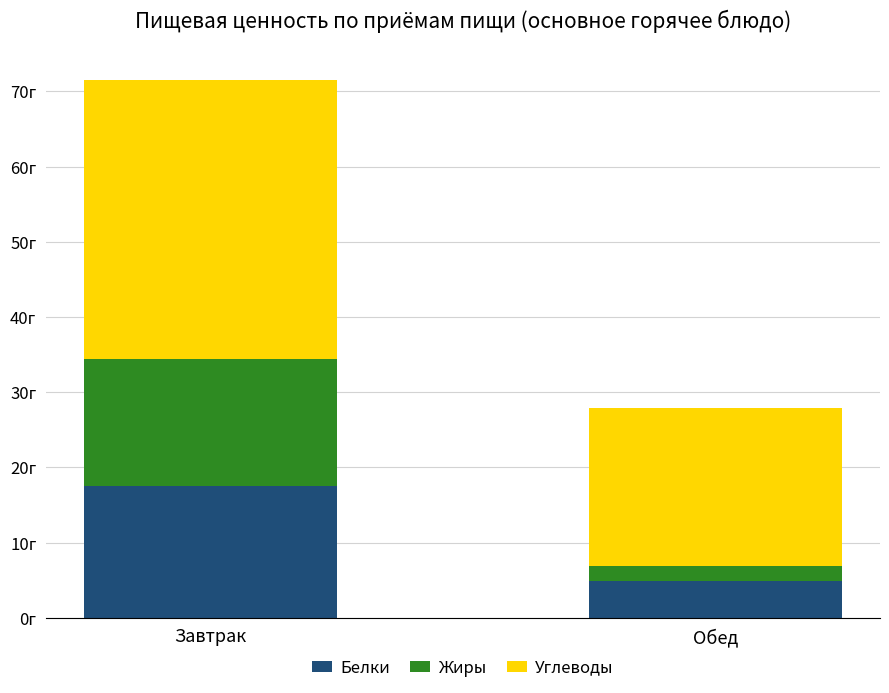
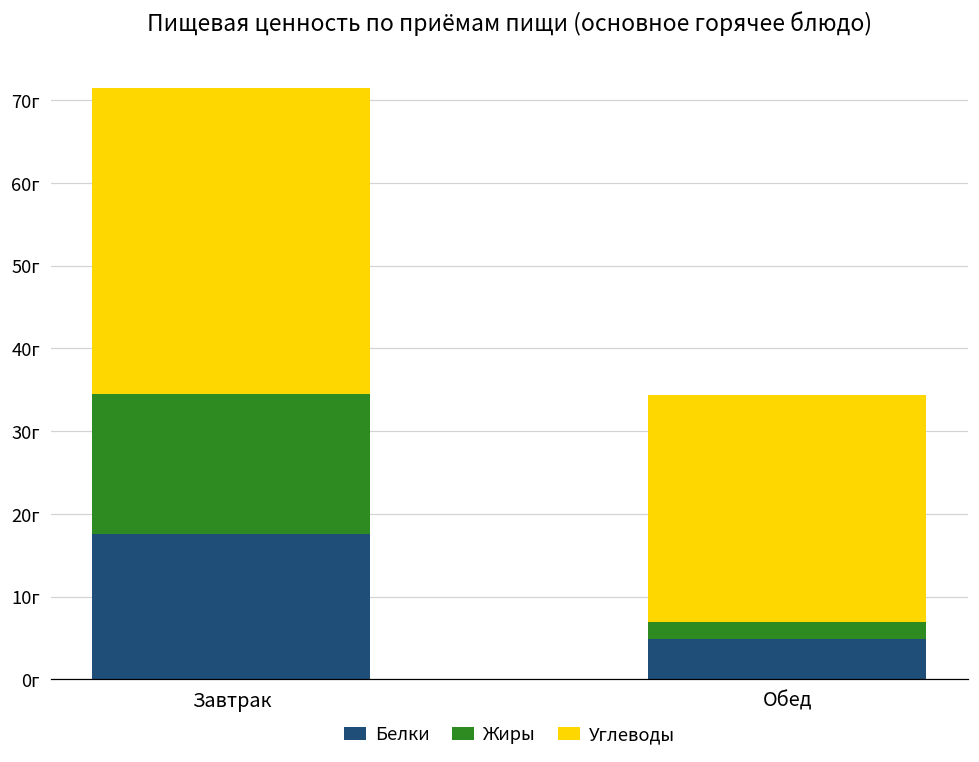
Углеводы, Обед: 21г -> 27г
